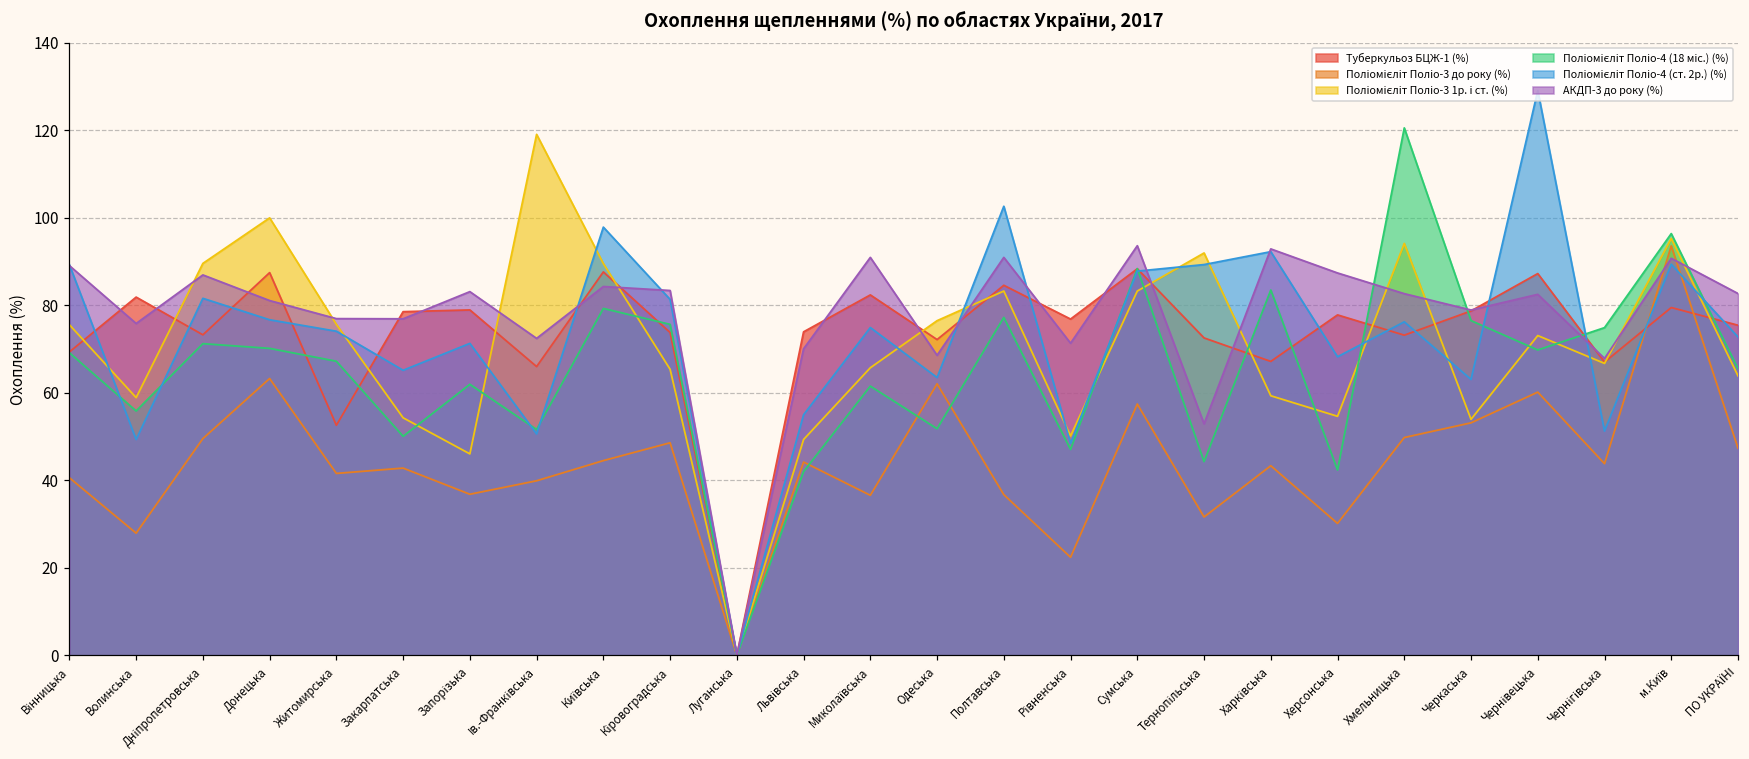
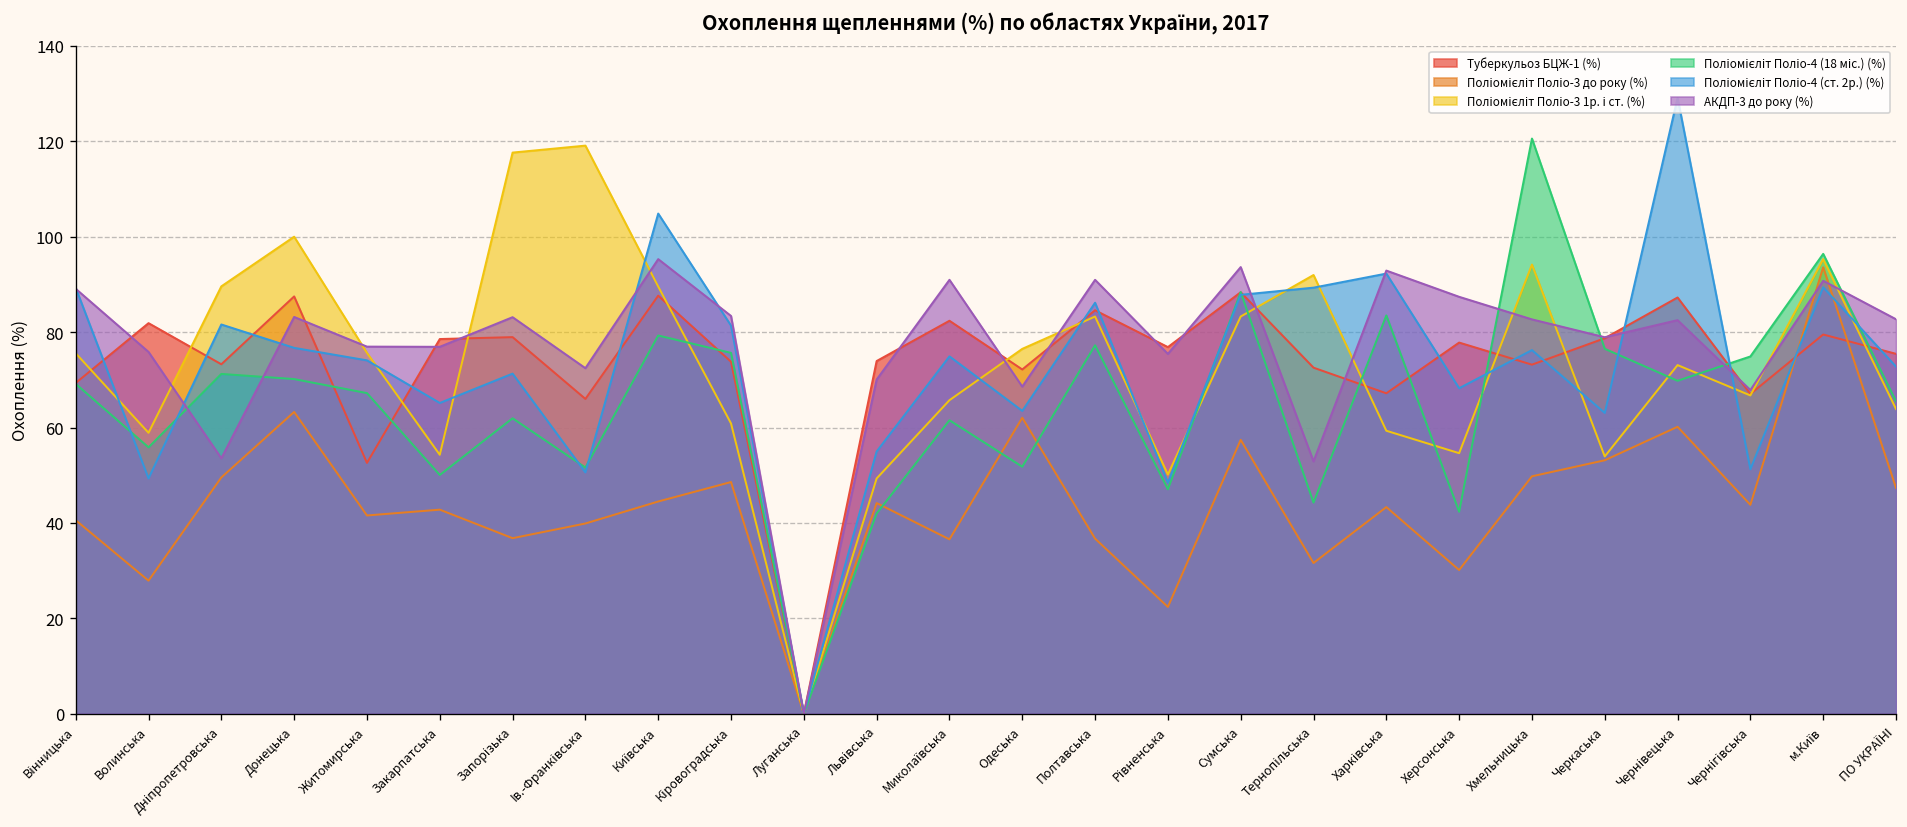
АКДП-3 до року (%), Дніпропетровська: 87 -> 54
АКДП-3 до року (%), Донецька: 81 -> 83
Поліомієліт Поліо-3 1р. і ст. (%), Запорізька: 46 -> 118
Поліомієліт Поліо-4 (ст. 2р.) (%), Київська: 98 -> 105
АКДП-3 до року (%), Київська: 84 -> 95
Поліомієліт Поліо-3 1р. і ст. (%), Кіровоградська: 65 -> 61
Поліомієліт Поліо-4 (ст. 2р.) (%), Полтавська: 103 -> 86
АКДП-3 до року (%), Рівненська: 71 -> 75
